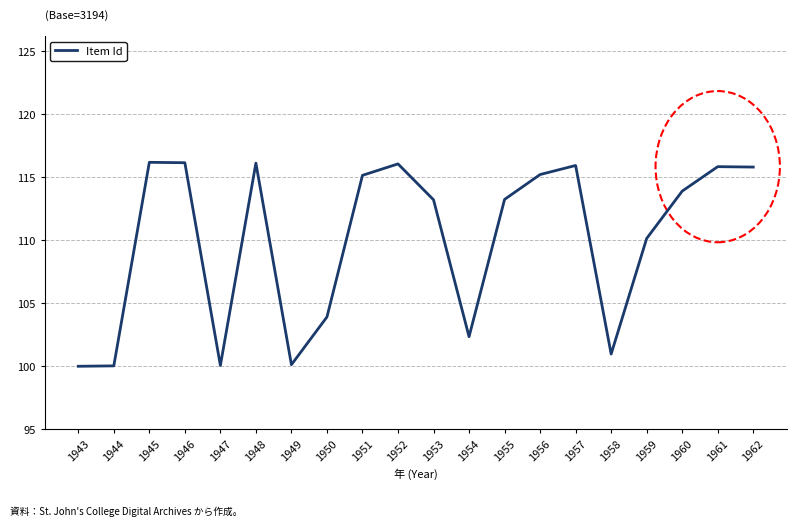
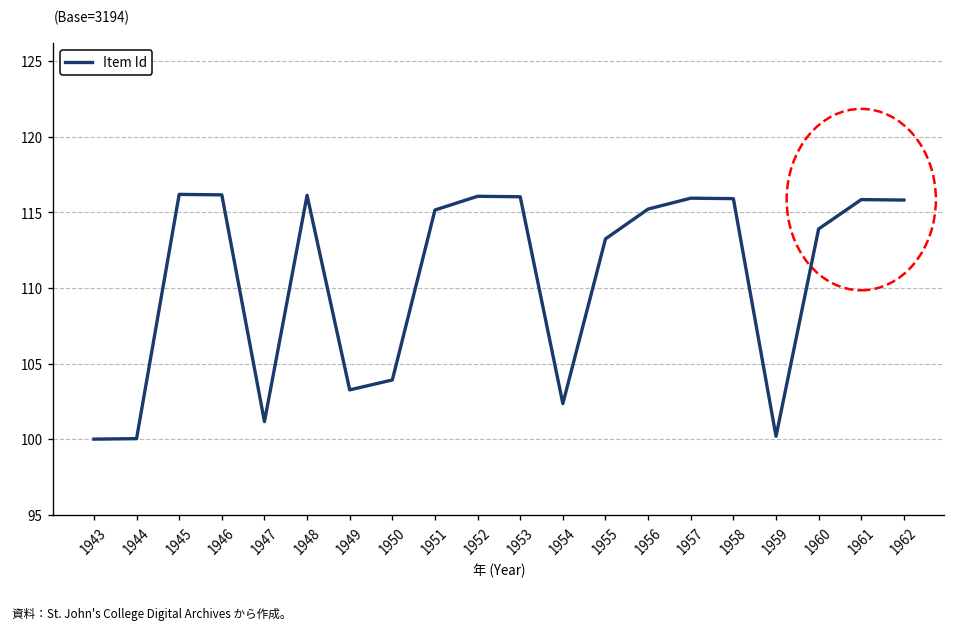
1947: 100.1 -> 101.2
1949: 100.1 -> 103.3
1953: 113.2 -> 116.0
1958: 101.0 -> 115.9
1959: 110.1 -> 100.2
